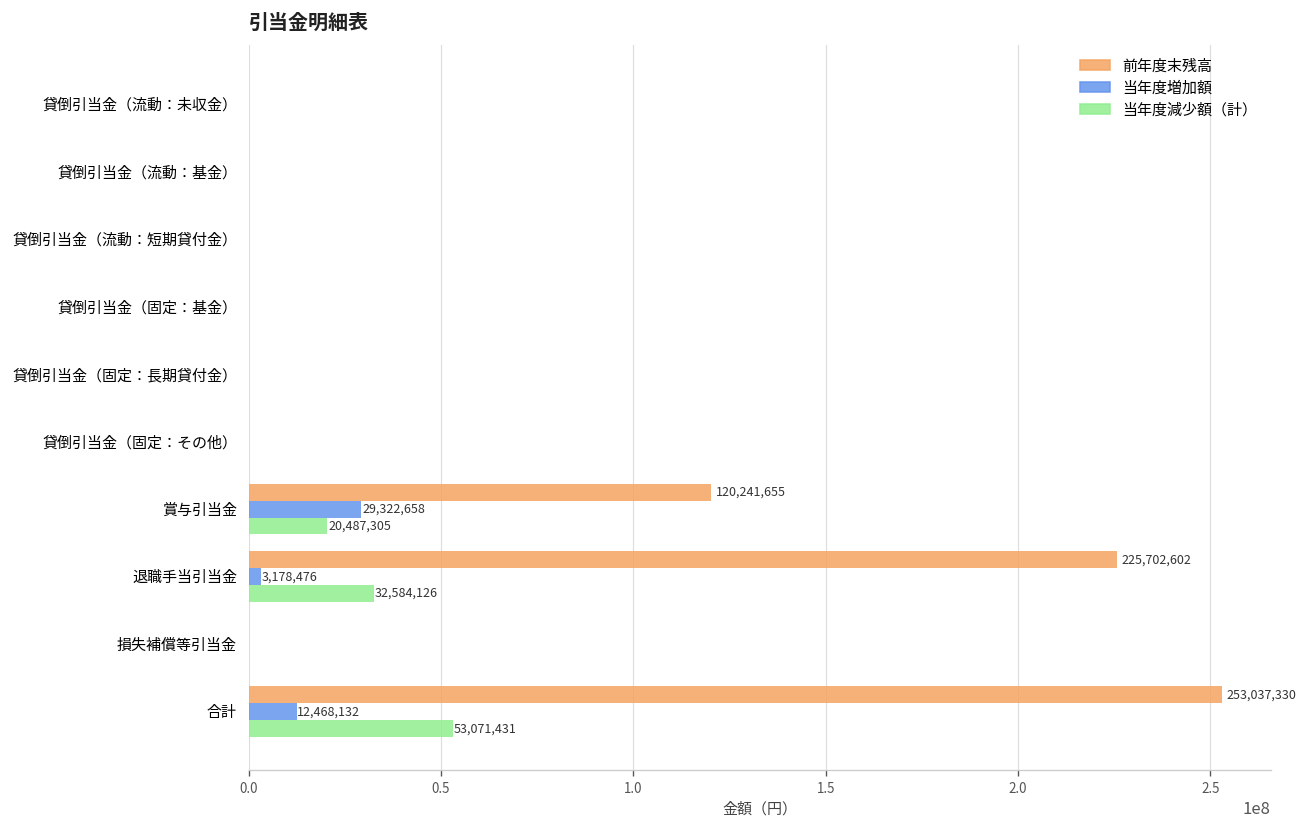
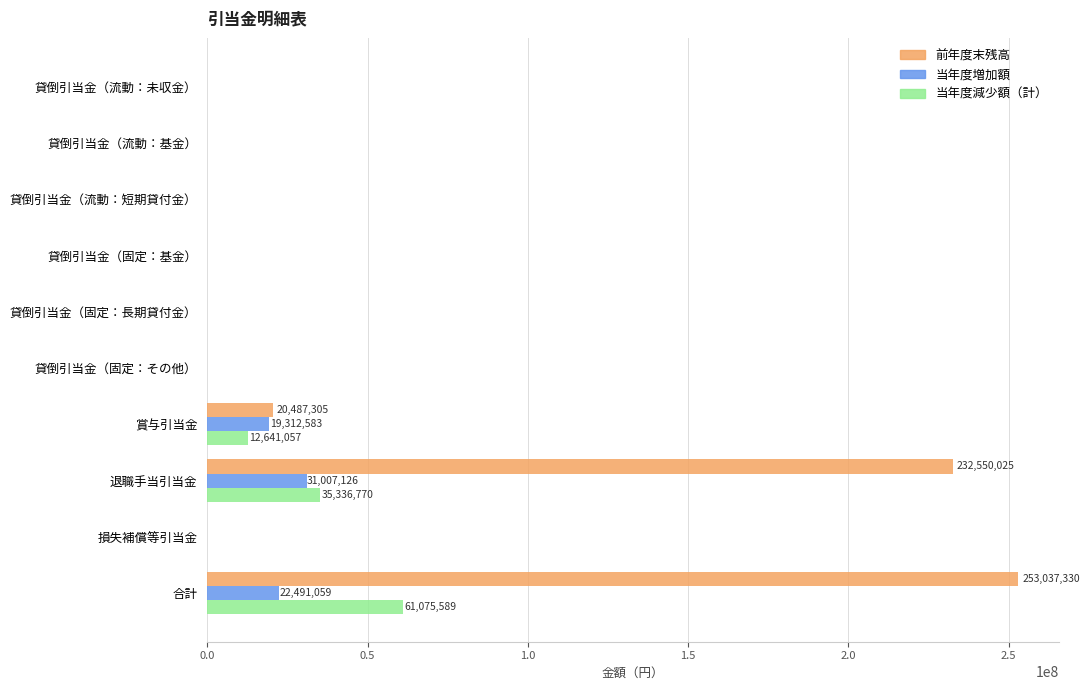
前年度末残高, 賞与引当金: 120,241,655 -> 20,487,305
当年度増加額, 賞与引当金: 29,322,658 -> 19,312,583
当年度減少額（計）, 賞与引当金: 20,487,305 -> 12,641,057
前年度末残高, 退職手当引当金: 225,702,602 -> 232,550,025
当年度増加額, 退職手当引当金: 3,178,476 -> 31,007,126
当年度減少額（計）, 退職手当引当金: 32,584,126 -> 35,336,770
当年度増加額, 合計: 12,468,132 -> 22,491,059
当年度減少額（計）, 合計: 53,071,431 -> 61,075,589
